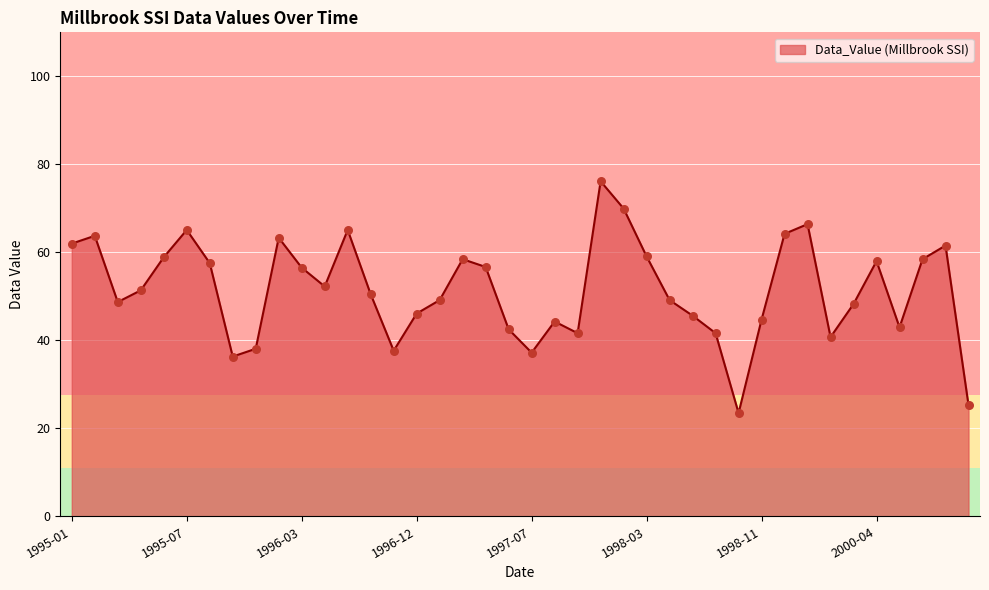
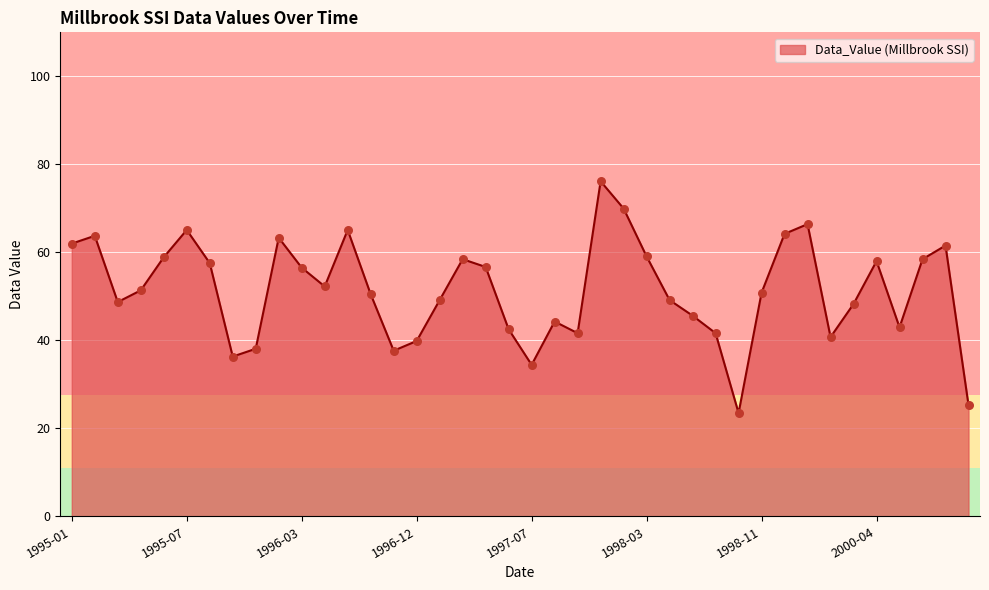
1996-12: 46 -> 40
1997-07: 37 -> 34
1998-11: 45 -> 51
